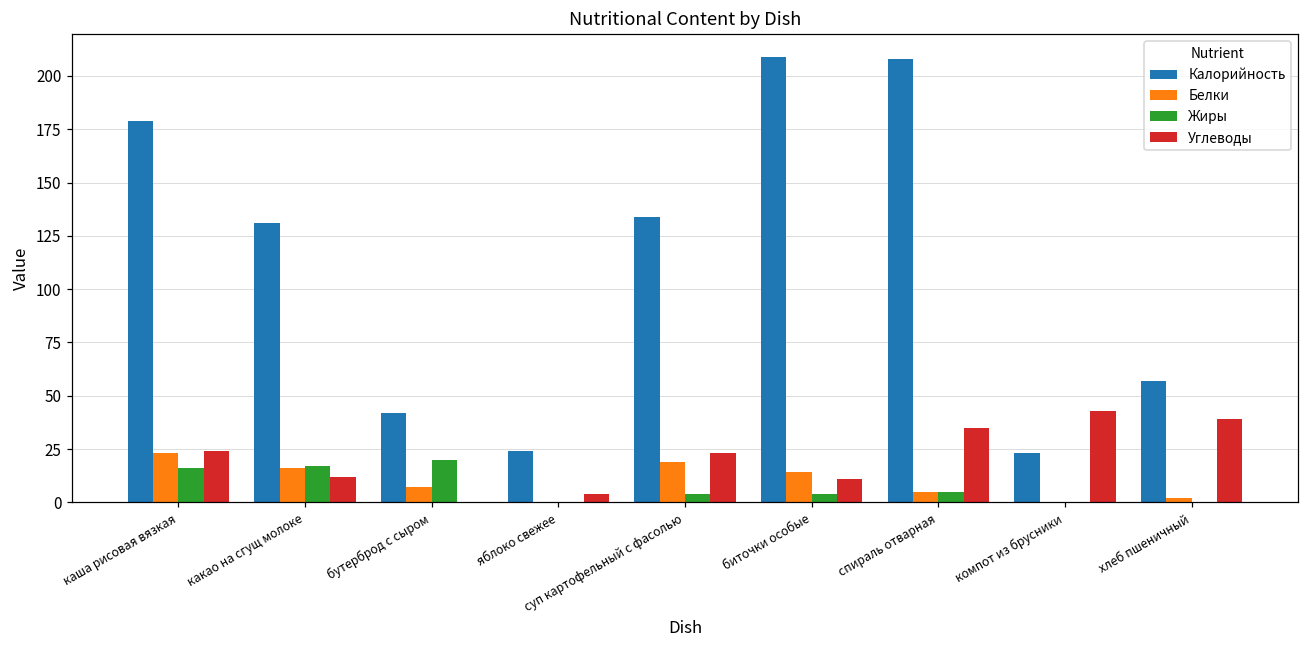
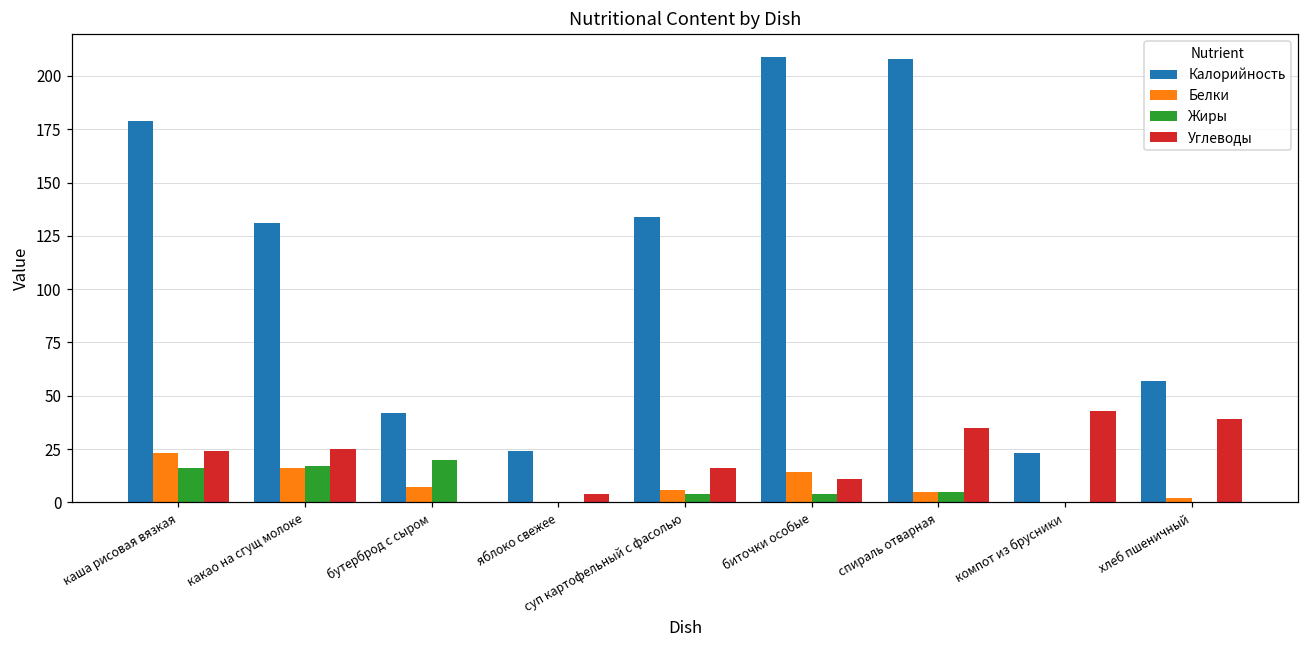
Углеводы, какао на сгущ молоке: 12 -> 25
Белки, суп картофельный с фасолью: 19 -> 6
Углеводы, суп картофельный с фасолью: 23 -> 16
